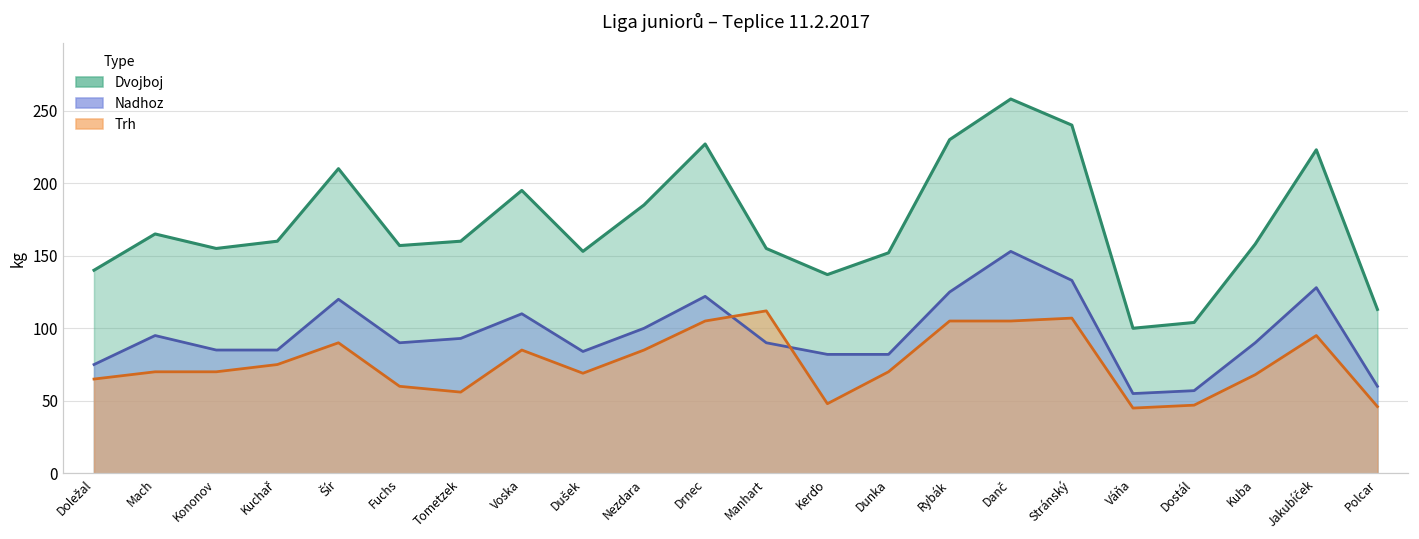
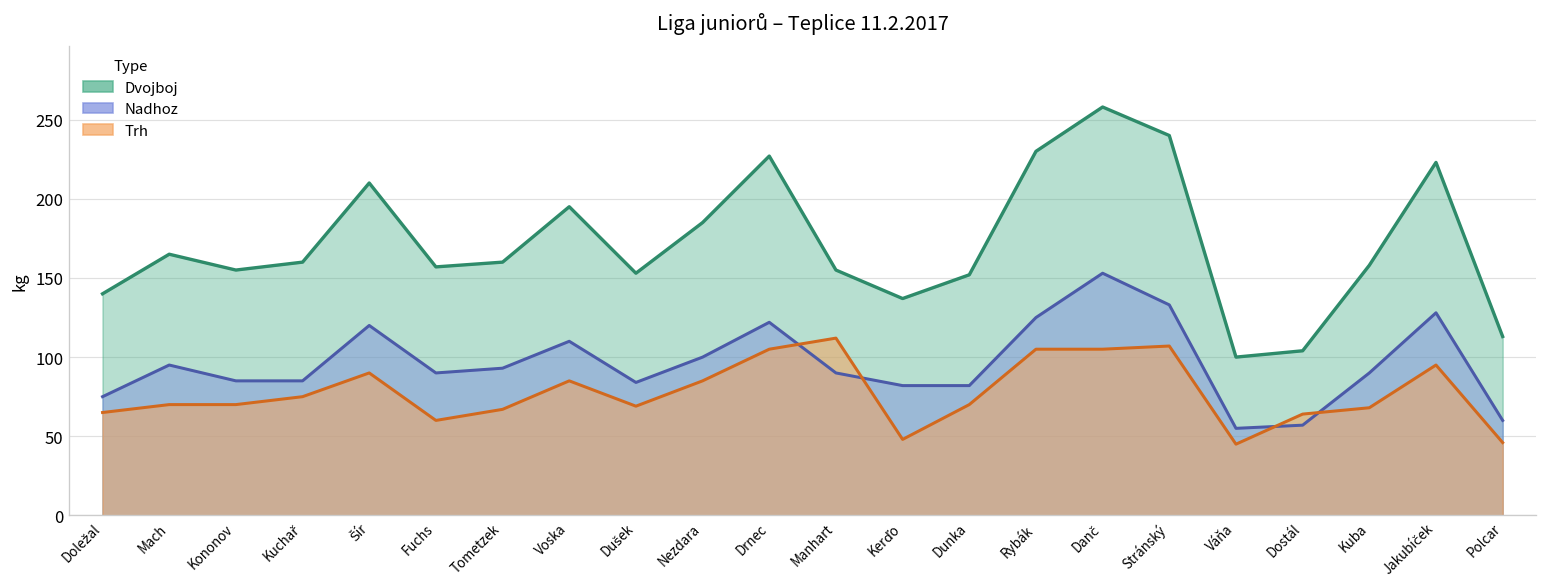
Trh, Tometzek: 56 -> 67
Trh, Dostál: 47 -> 64
